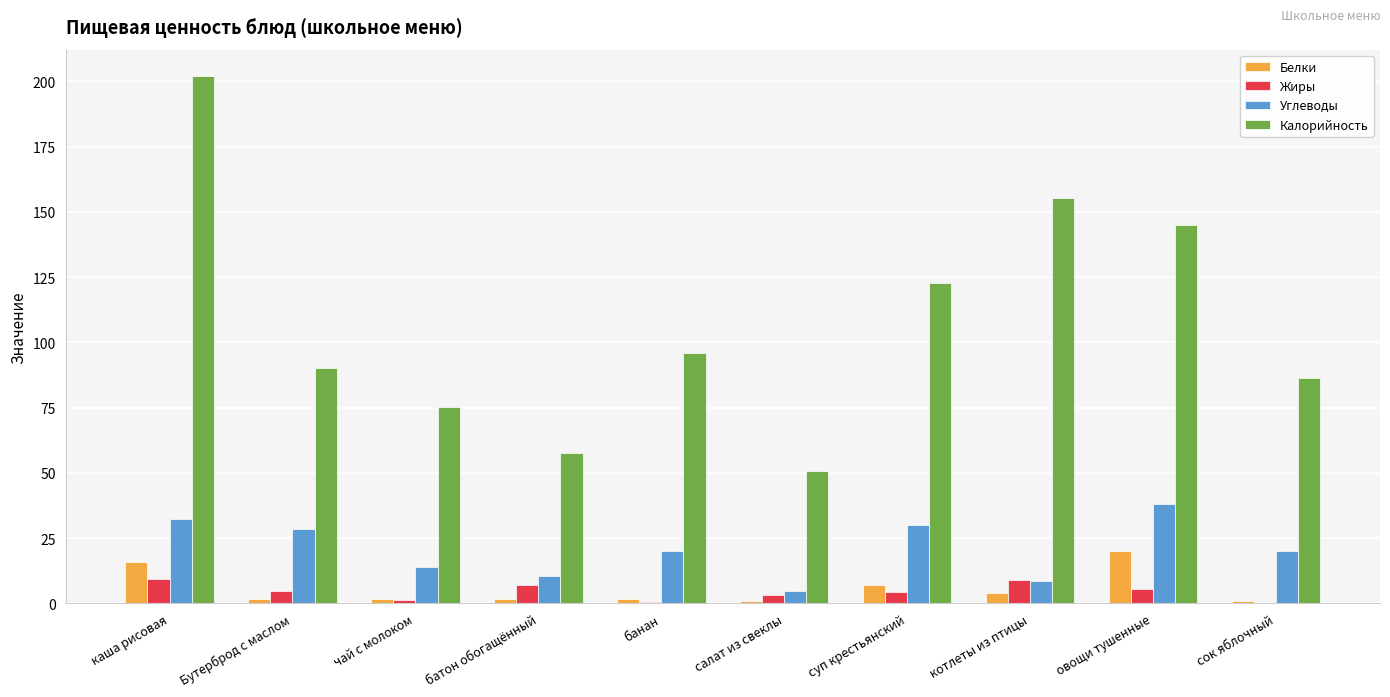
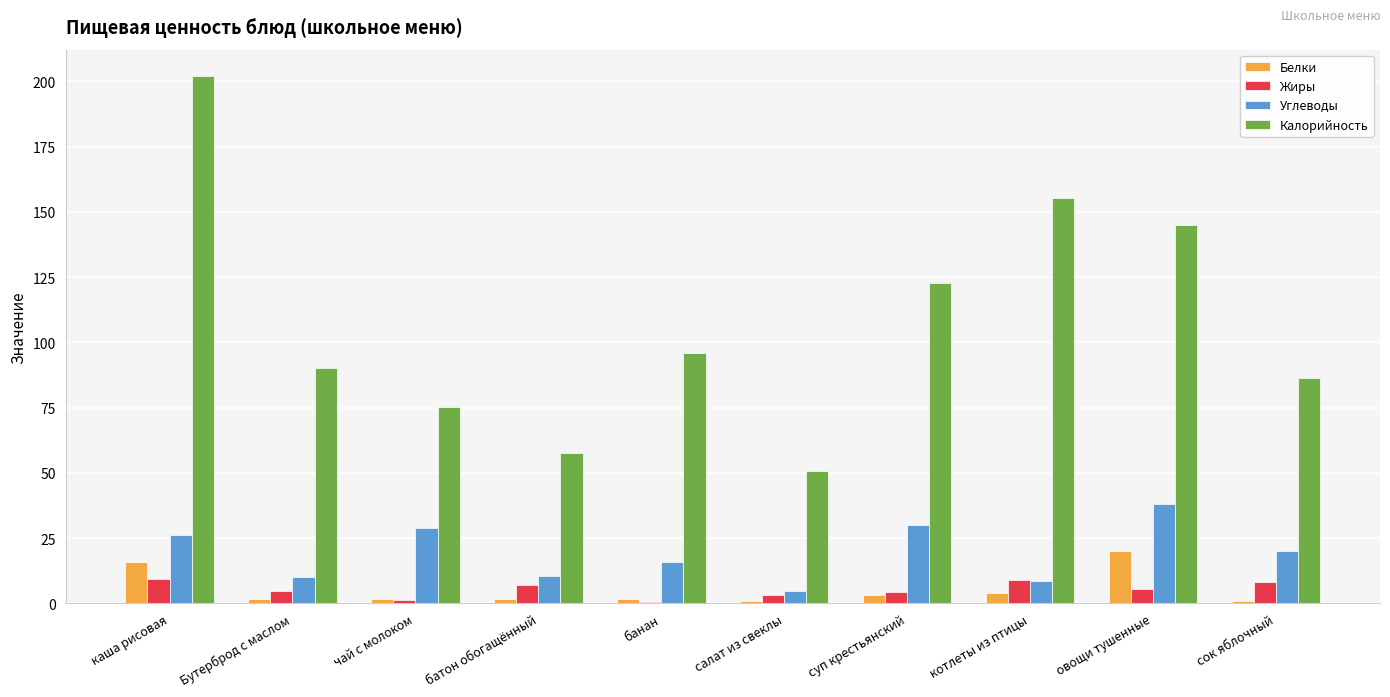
Углеводы, каша рисовая: 32 -> 26
Углеводы, Бутерброд с маслом: 29 -> 10
Углеводы, чай с молоком: 14 -> 29
Углеводы, банан: 20 -> 16
Белки, суп крестьянский: 7 -> 3
Жиры, сок яблочный: 0 -> 8
